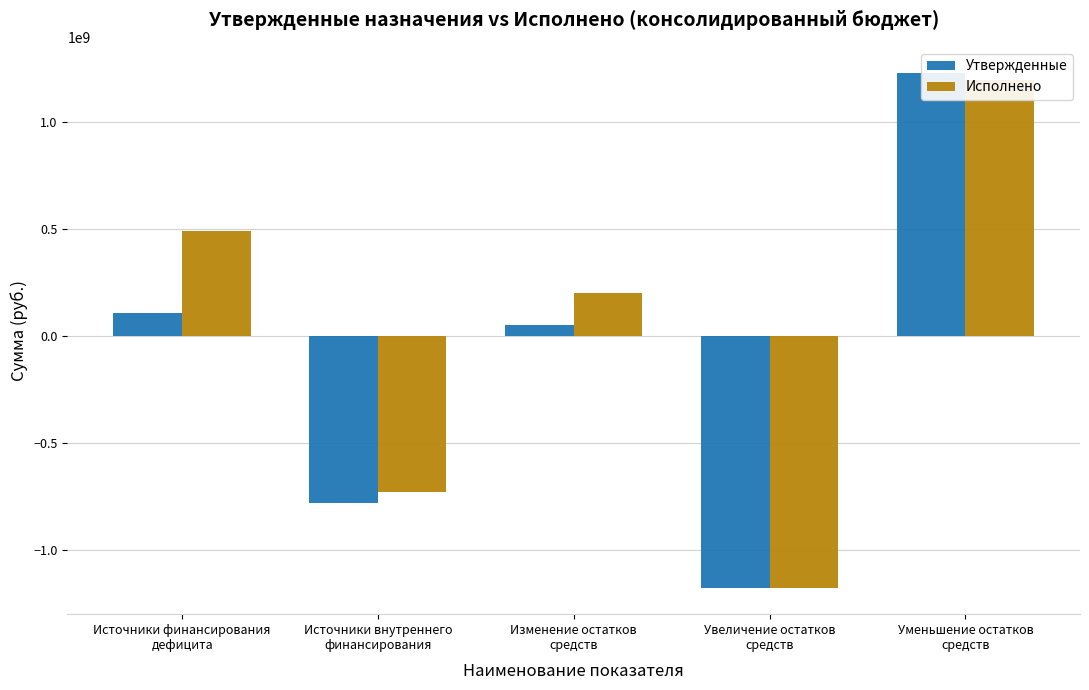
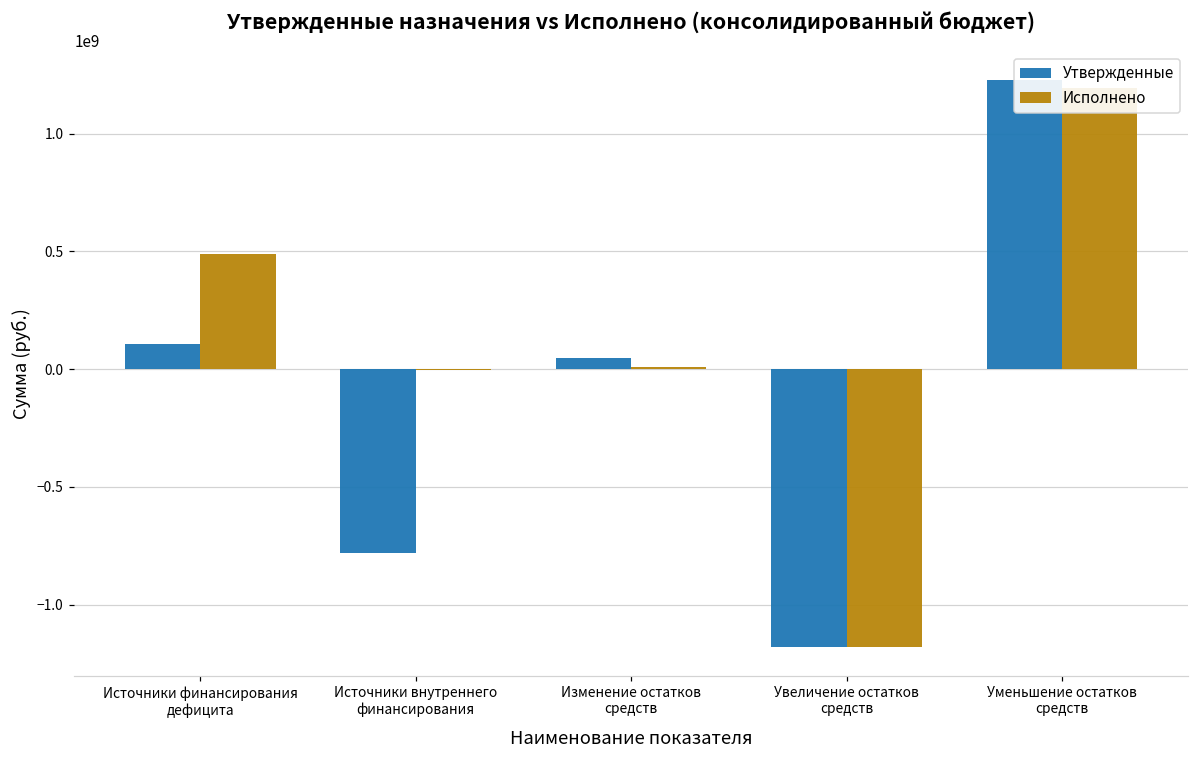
Исполнено, Источники внутреннего финансирования: -730000000 -> 0
Исполнено, Изменение остатков средств: 200000000 -> 10000000
